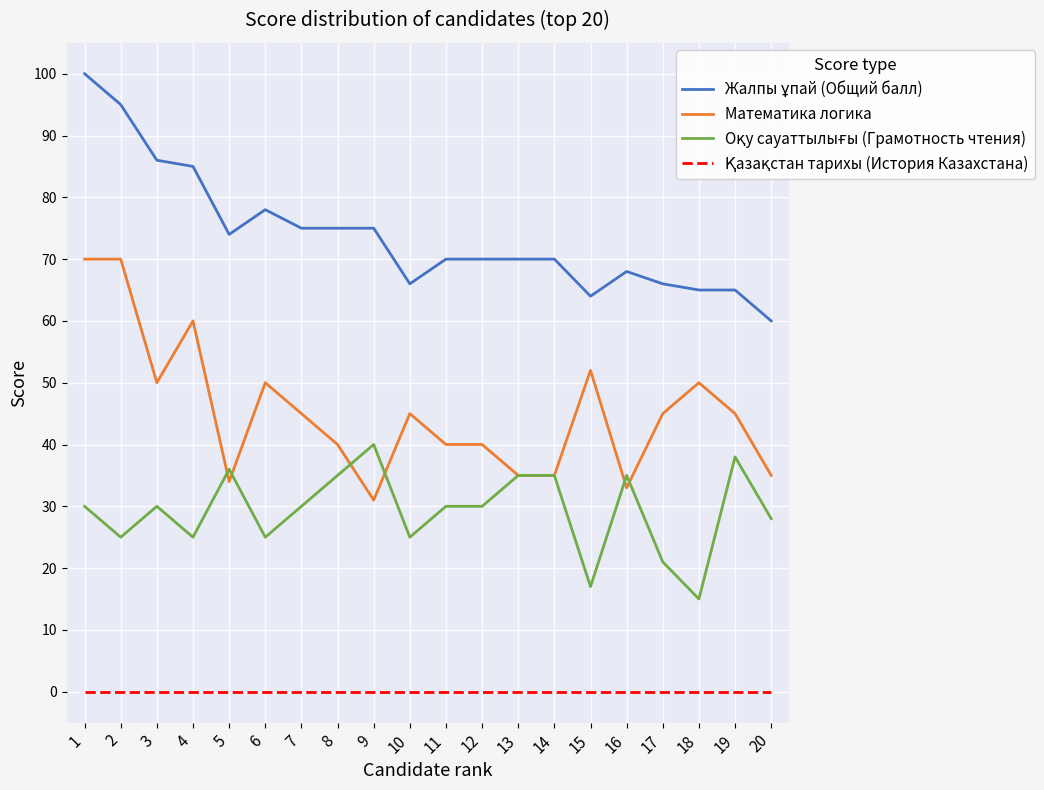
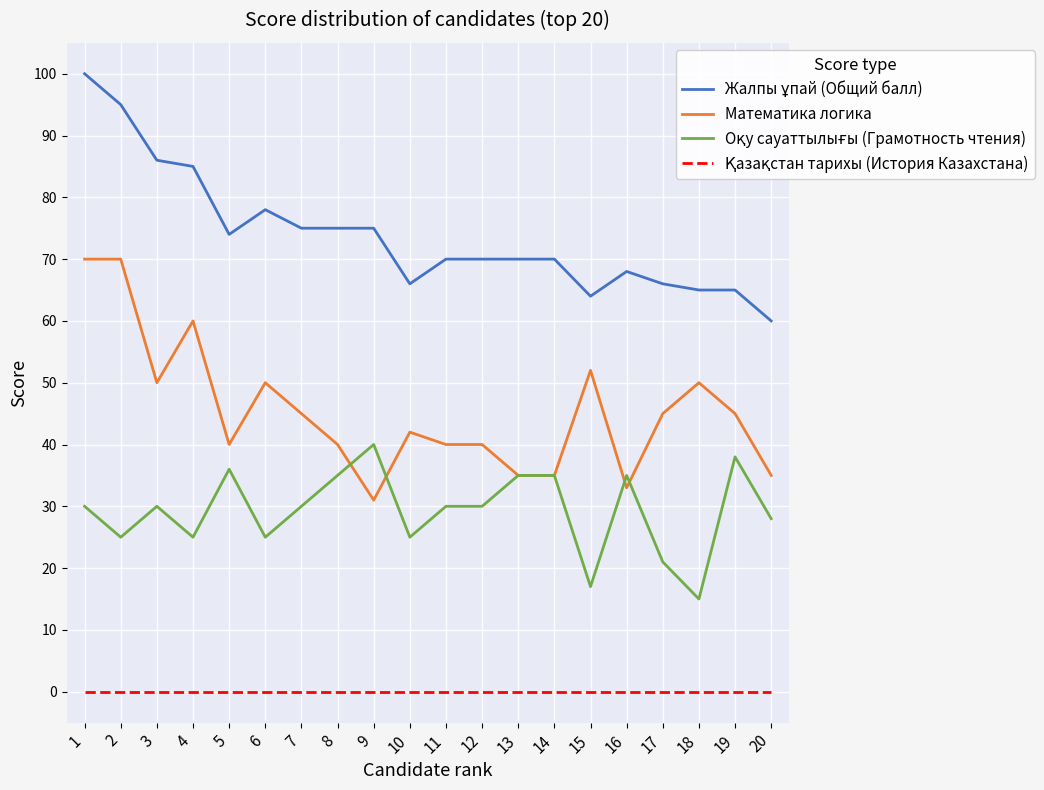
Математика логика, 5: 34 -> 40
Математика логика, 10: 45 -> 42
